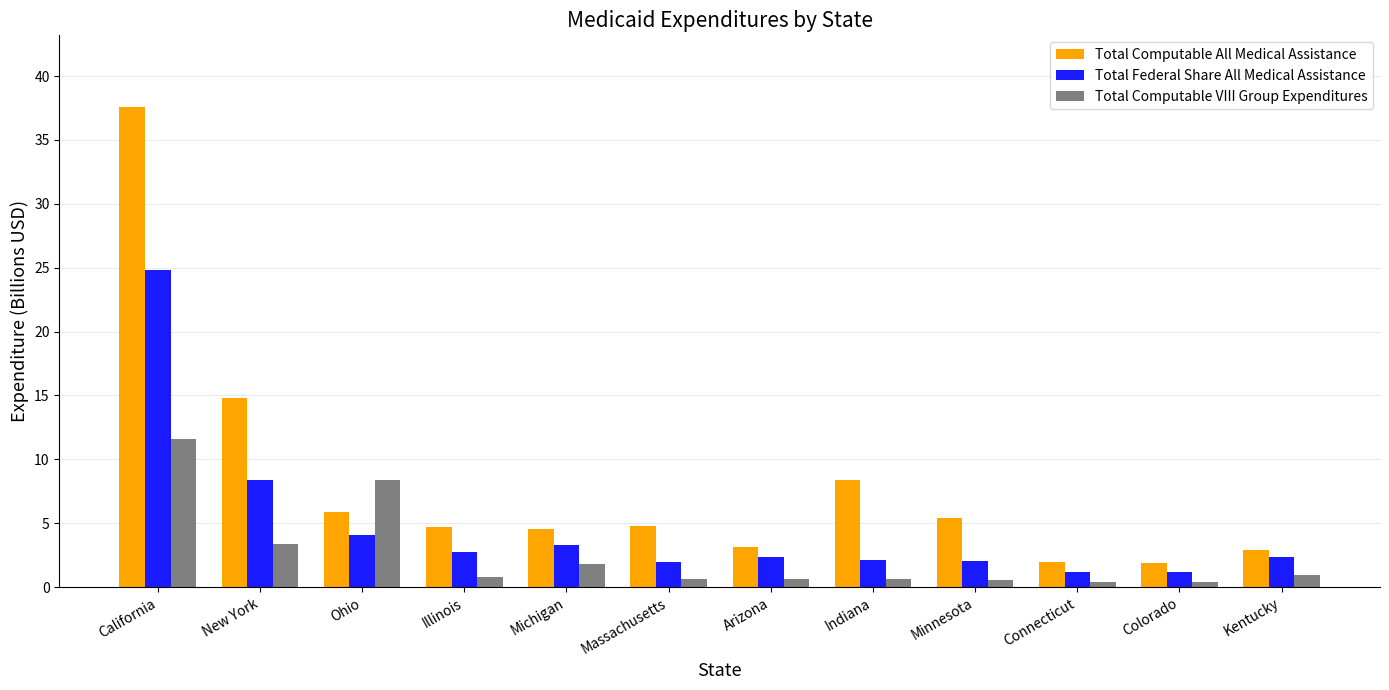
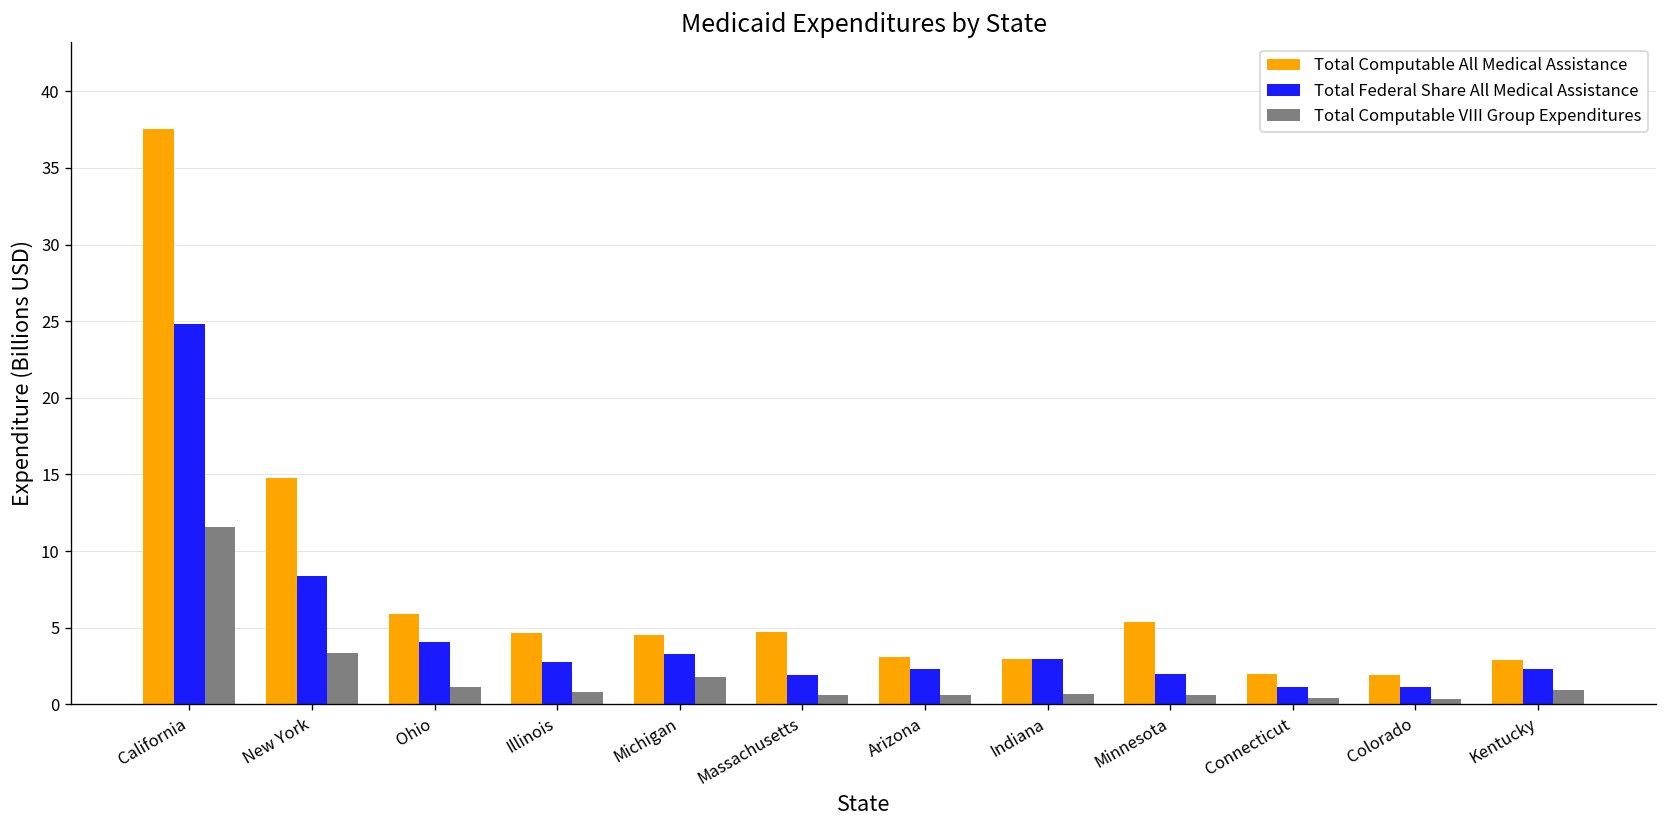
Total Computable VIII Group Expenditures, Ohio: 8.4 -> 1.1
Total Computable All Medical Assistance, Indiana: 8.4 -> 3.0
Total Federal Share All Medical Assistance, Indiana: 2.1 -> 3.0
